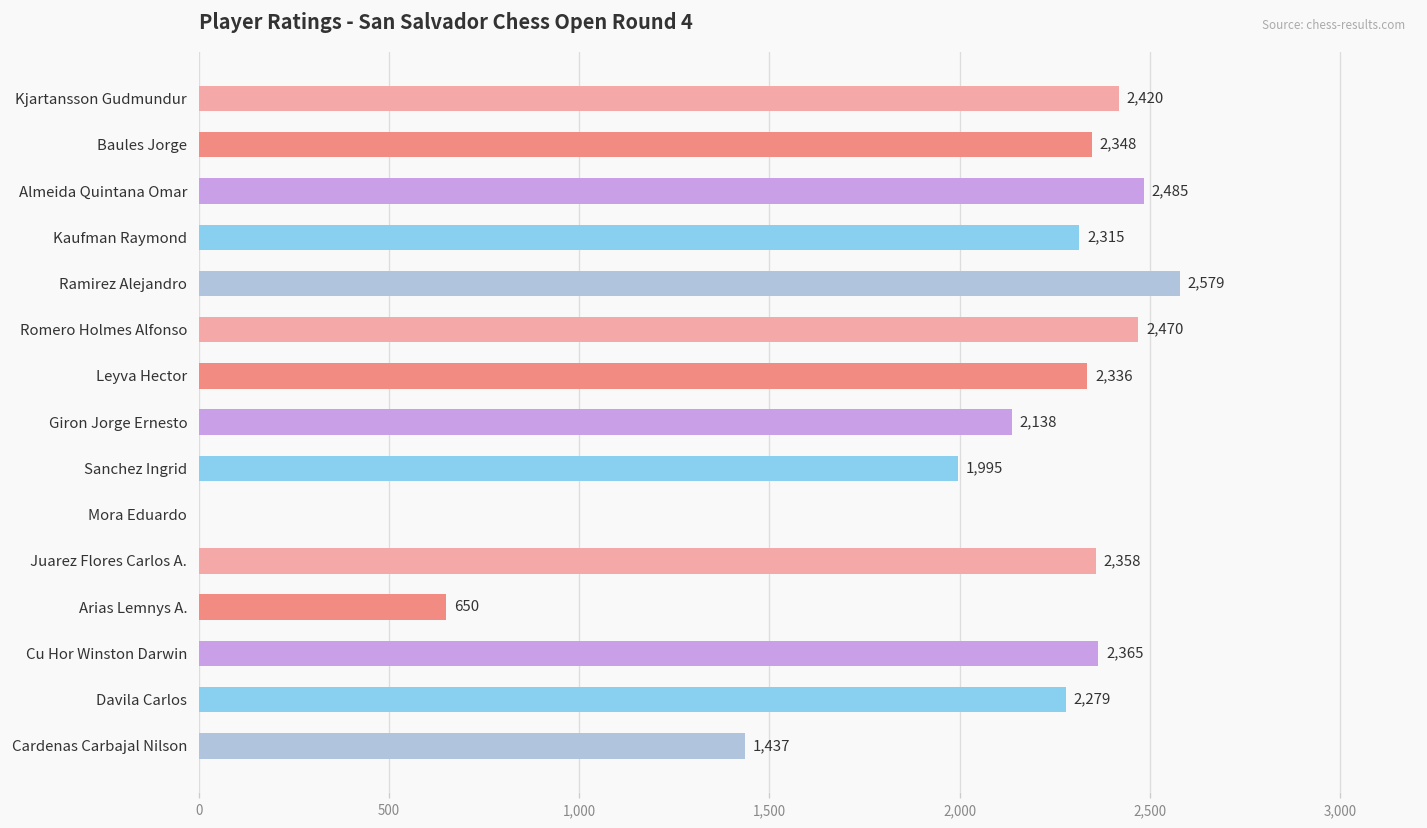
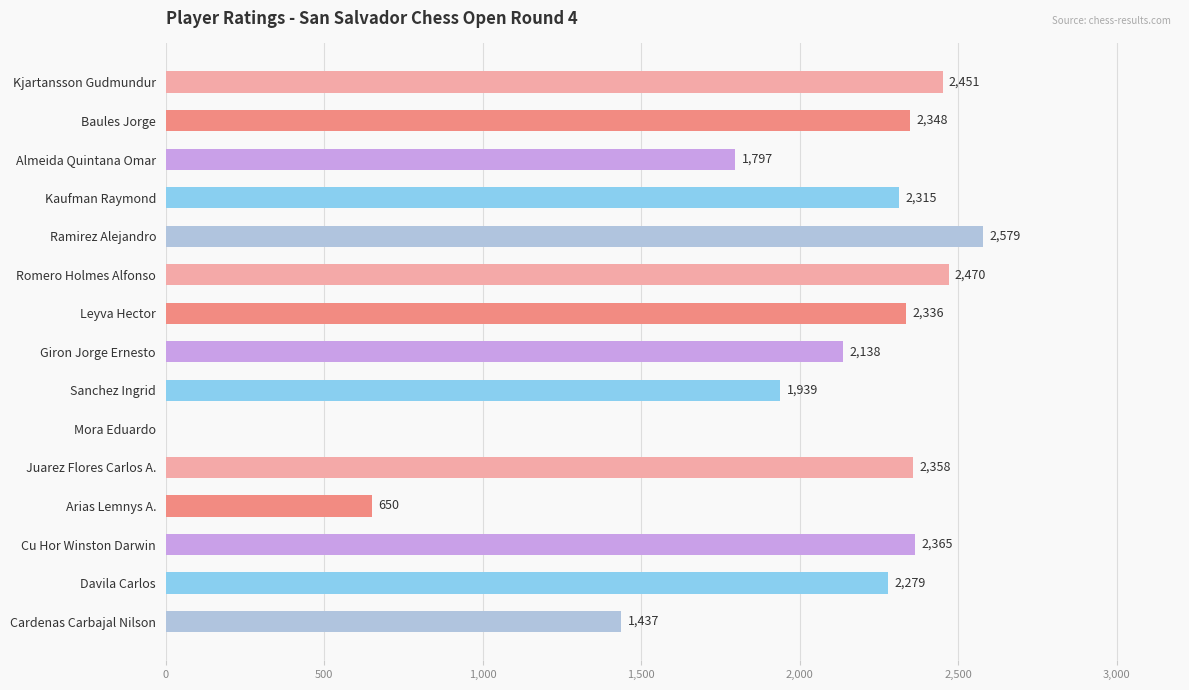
Kjartansson Gudmundur: 2,420 -> 2,451
Almeida Quintana Omar: 2,485 -> 1,797
Sanchez Ingrid: 1,995 -> 1,939
